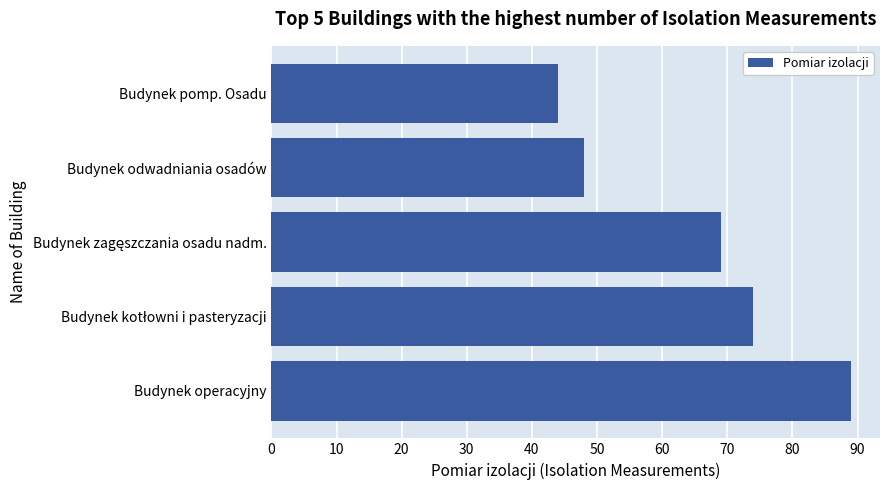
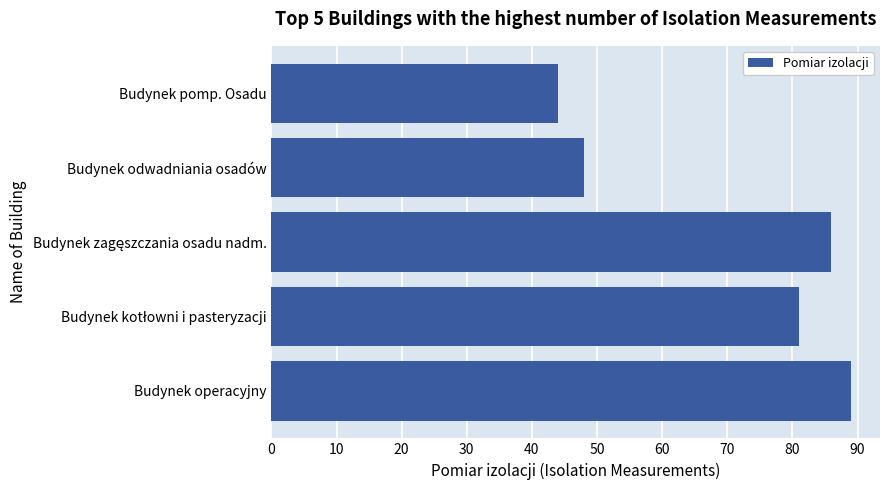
Budynek zagęszczania osadu nadm.: 69 -> 86
Budynek kotłowni i pasteryzacji: 74 -> 81
